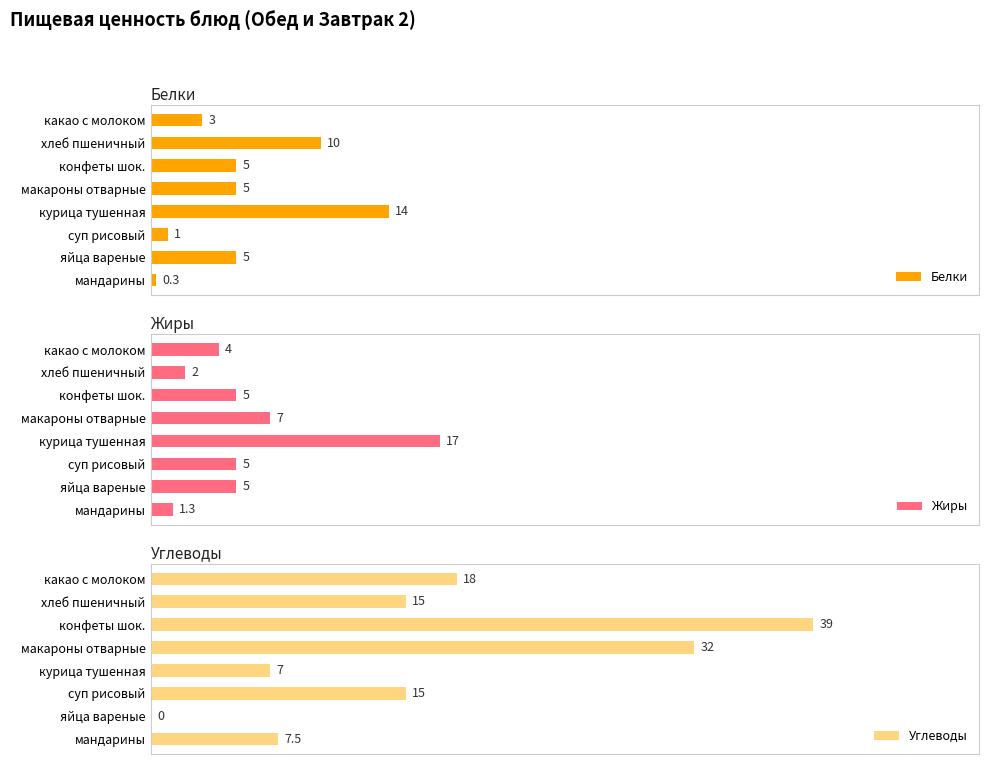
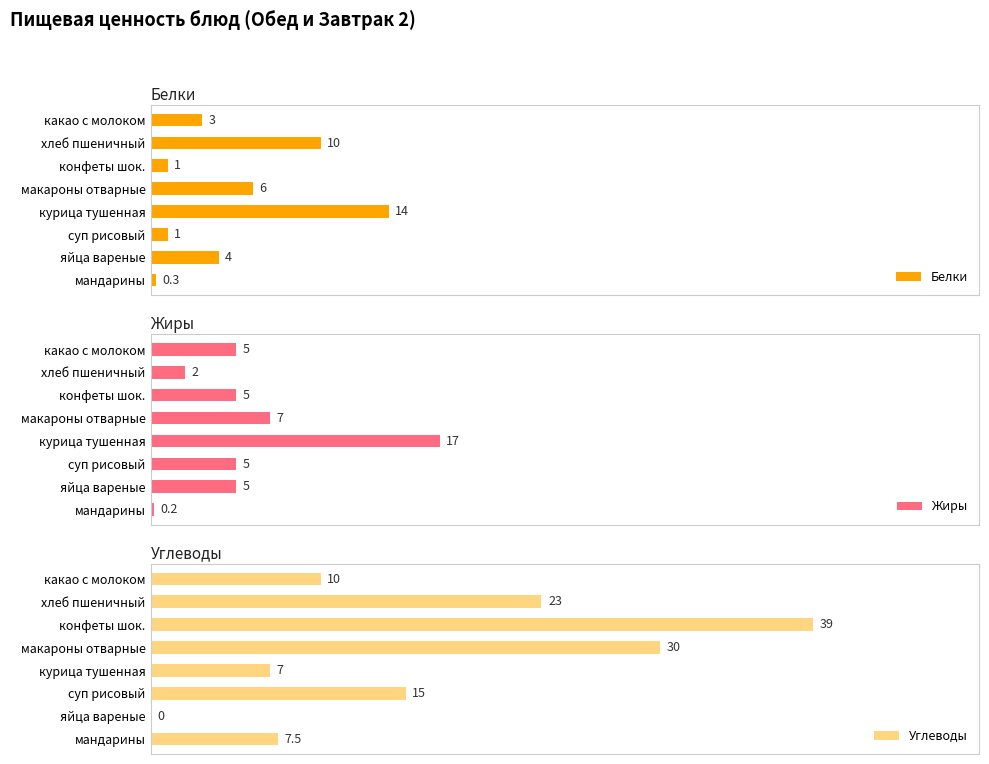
Белки, конфеты шок.: 5 -> 1
Белки, макароны отварные: 5 -> 6
Белки, яйца вареные: 5 -> 4
Жиры, какао с молоком: 4 -> 5
Жиры, мандарины: 1.3 -> 0.2
Углеводы, какао с молоком: 18 -> 10
Углеводы, хлеб пшеничный: 15 -> 23
Углеводы, макароны отварные: 32 -> 30
